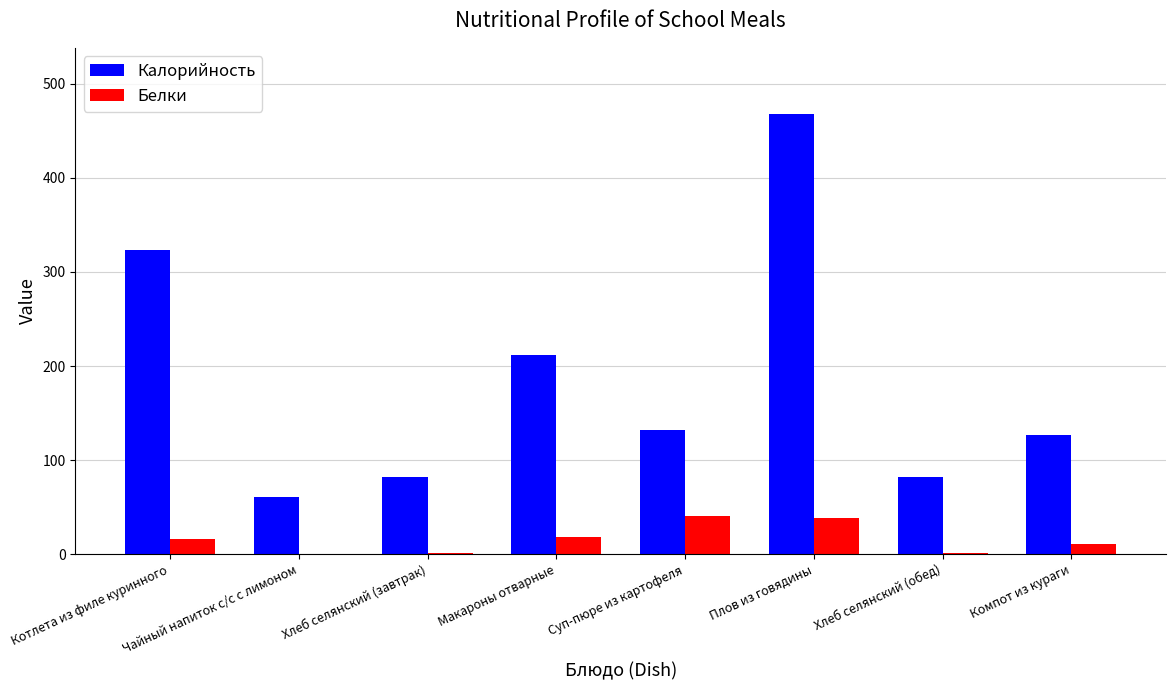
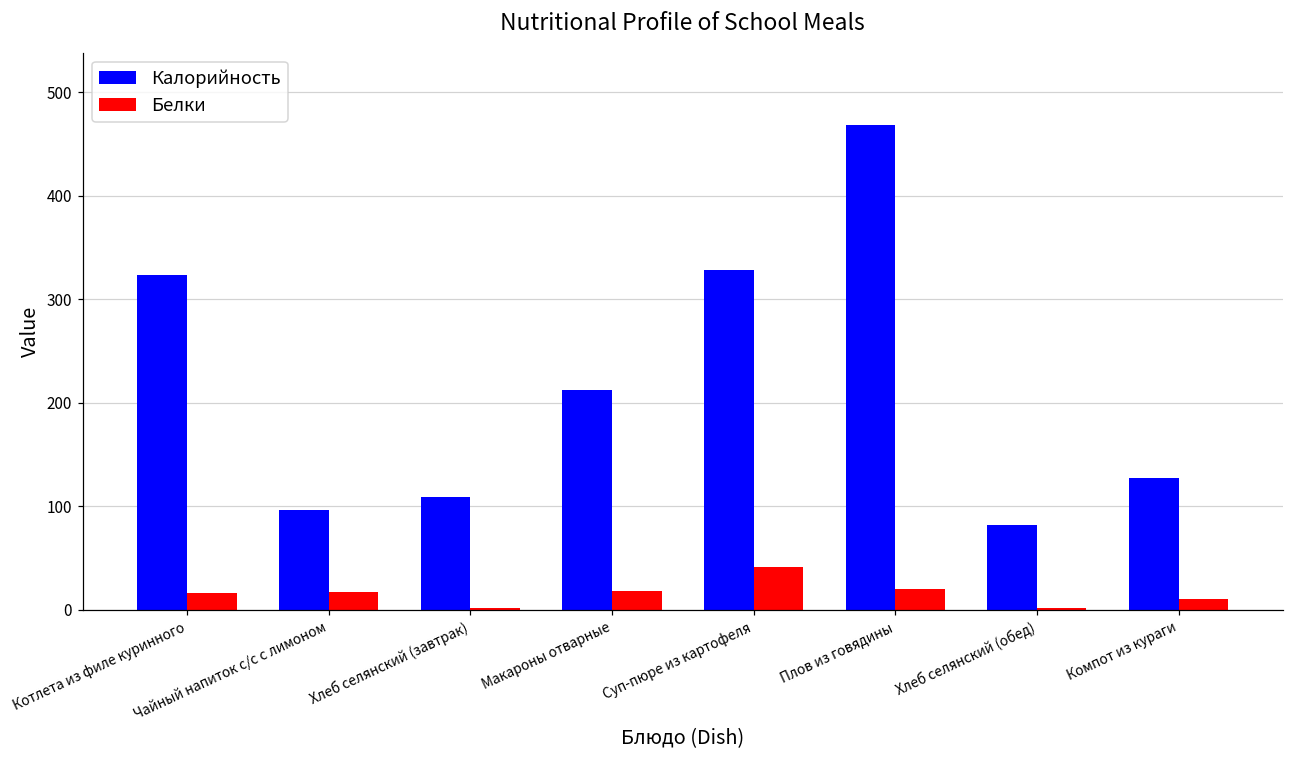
Калорийность, Чайный напиток с/с с лимоном: 60 -> 100
Белки, Чайный напиток с/с с лимоном: 0 -> 20
Калорийность, Хлеб селянский (завтрак): 80 -> 110
Калорийность, Суп-пюре из картофеля: 130 -> 330
Белки, Плов из говядины: 40 -> 20
